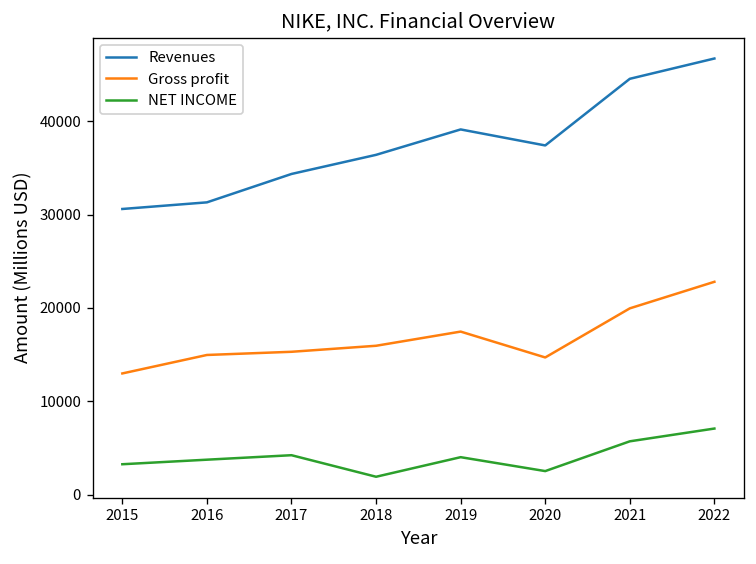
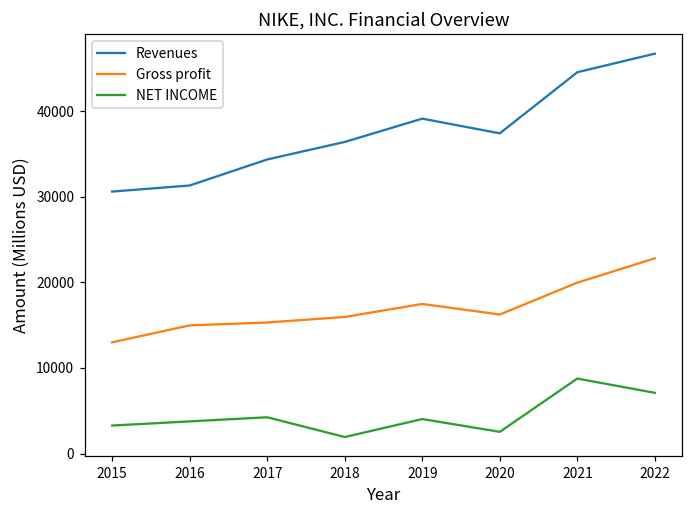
Gross profit, 2020: 15000 -> 16000
NET INCOME, 2021: 6000 -> 9000
